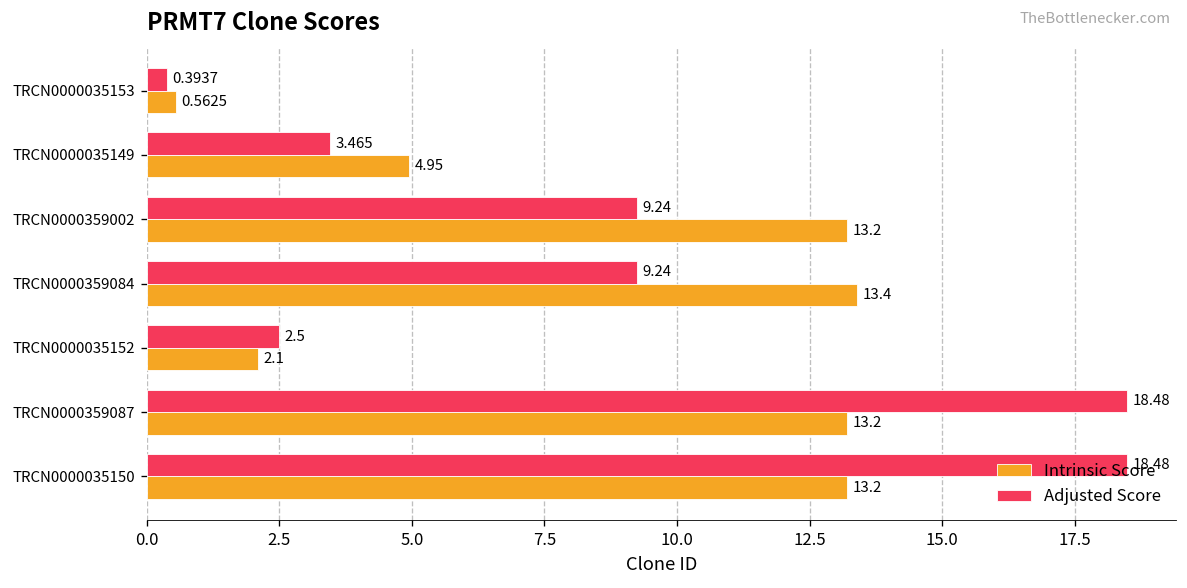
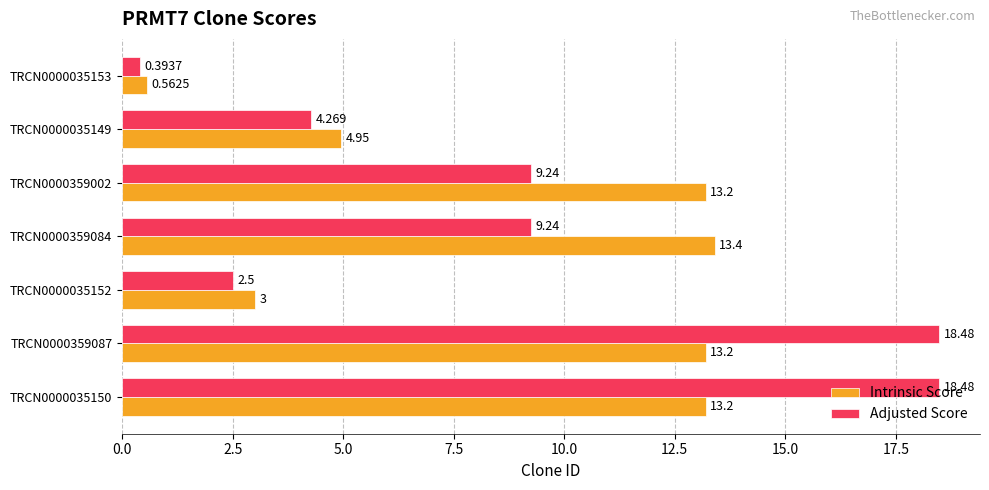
Adjusted Score, TRCN0000035149: 3.465 -> 4.269
Intrinsic Score, TRCN0000035152: 2.1 -> 3
